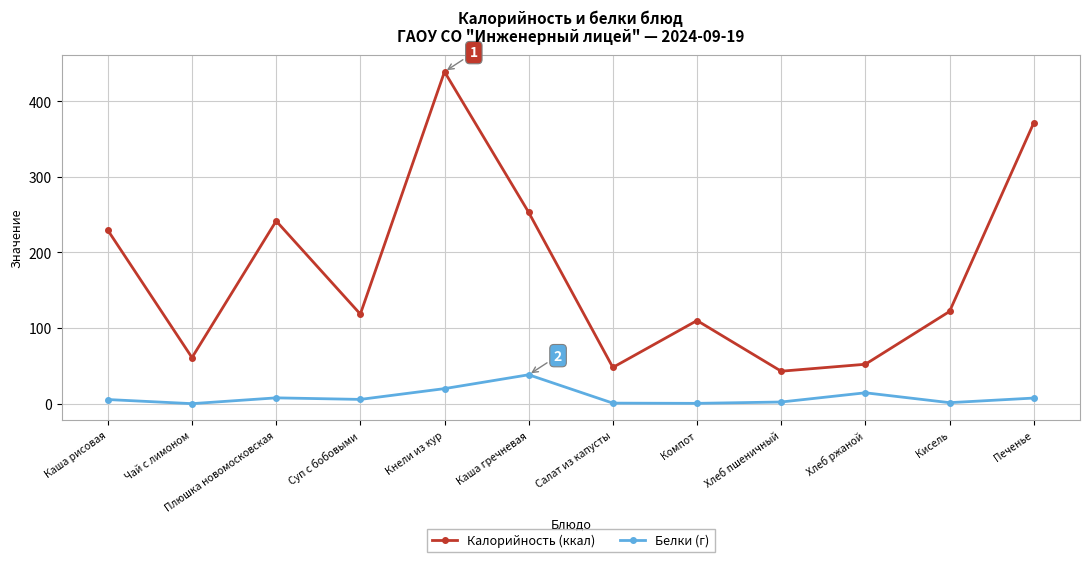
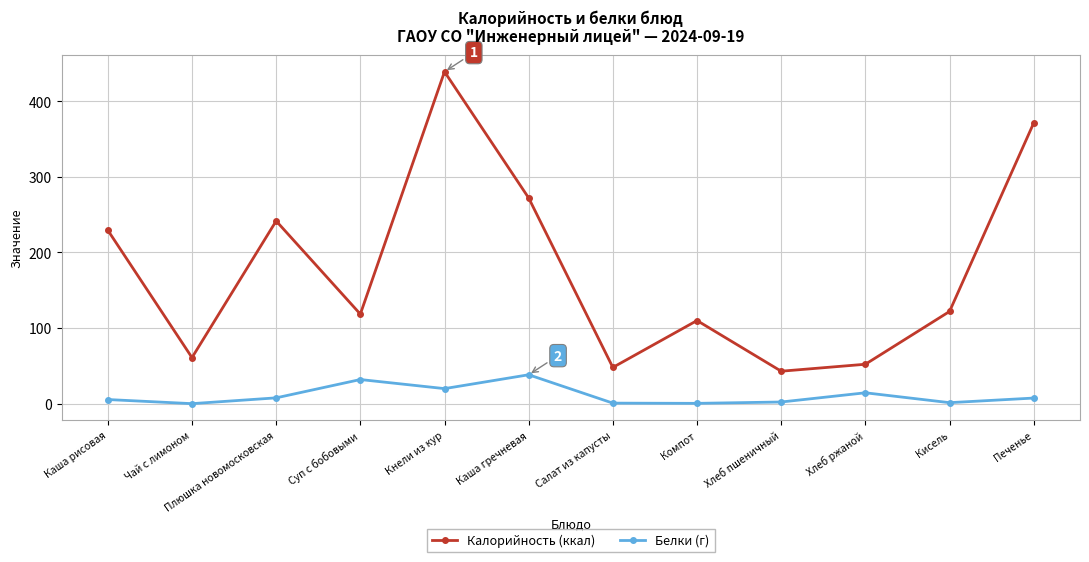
Белки (г), Суп с бобовыми: 10 -> 30
Калорийность (ккал), Каша гречневая: 250 -> 270
